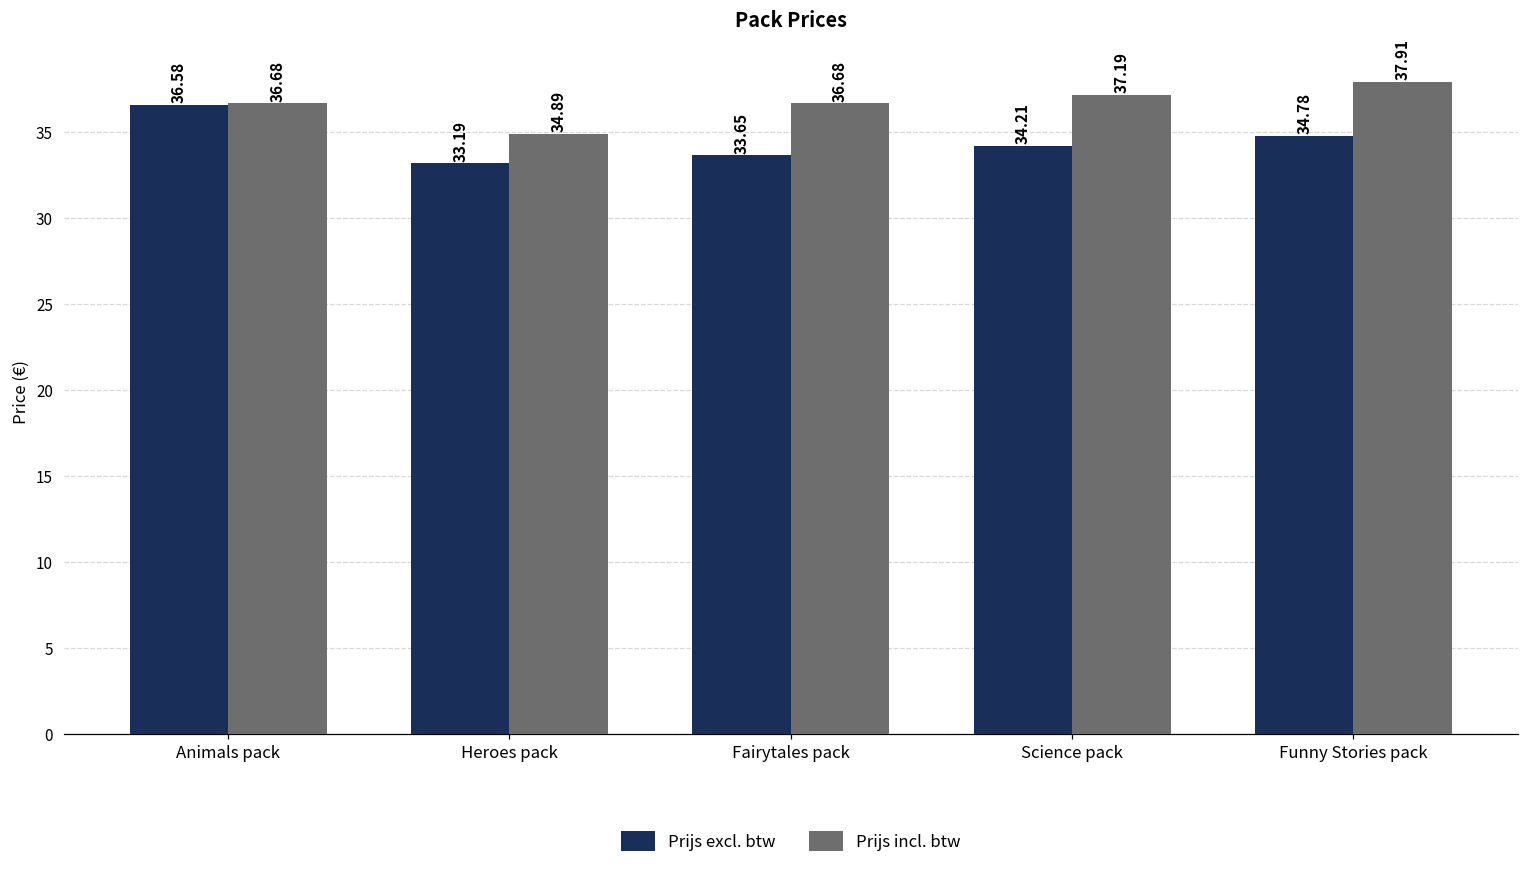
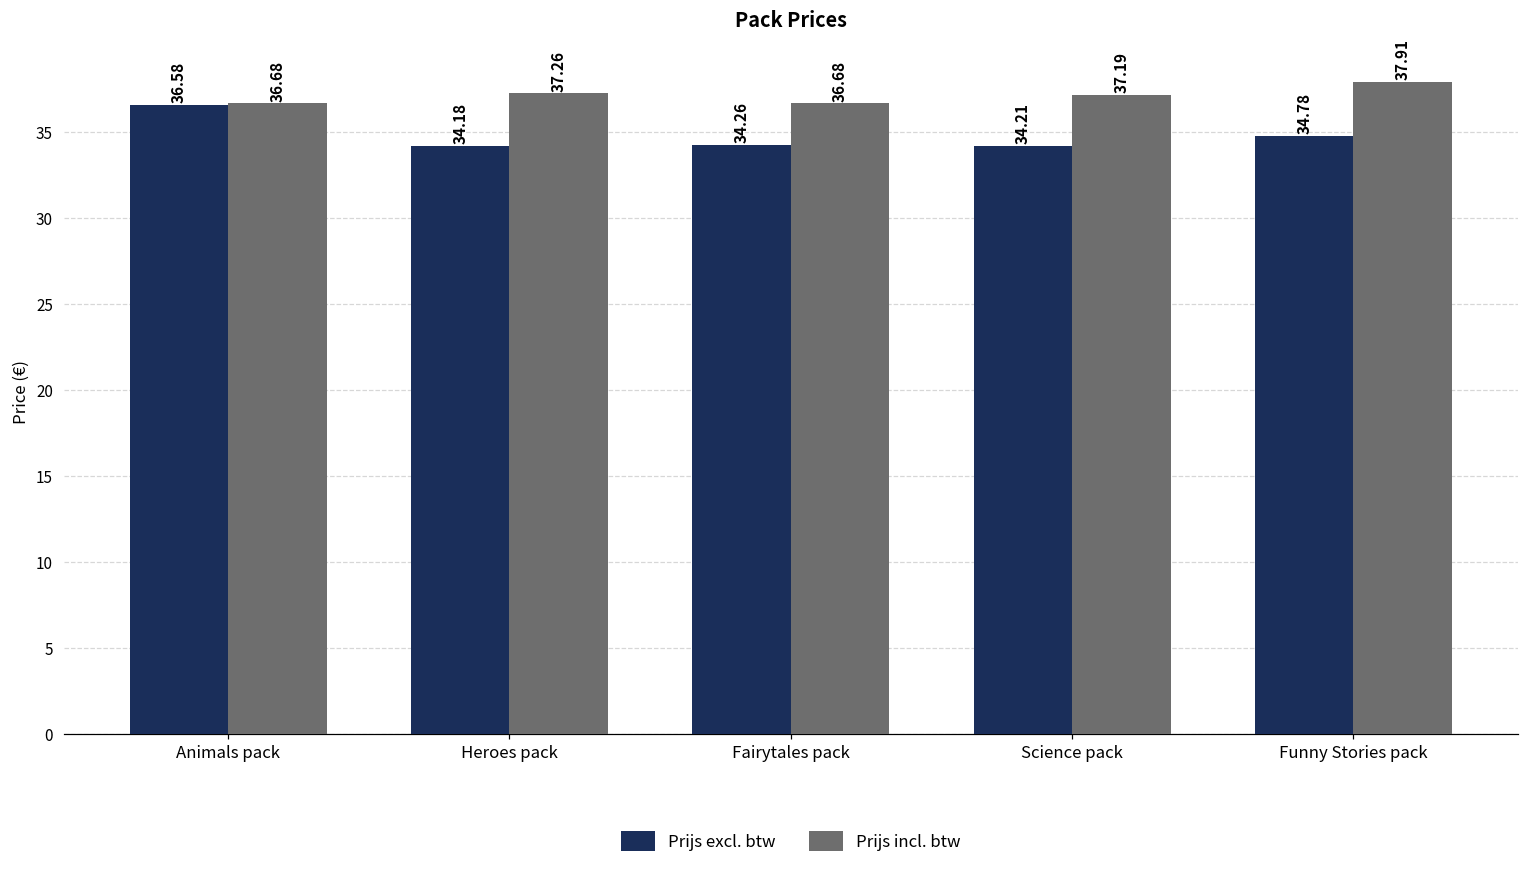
Prijs excl. btw, Heroes pack: 33.19 -> 34.18
Prijs incl. btw, Heroes pack: 34.89 -> 37.26
Prijs excl. btw, Fairytales pack: 33.65 -> 34.26
